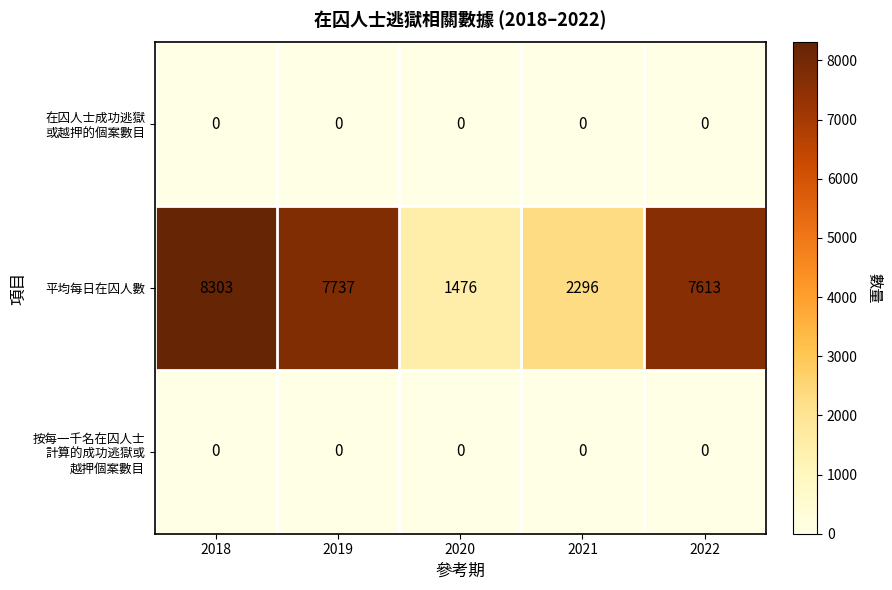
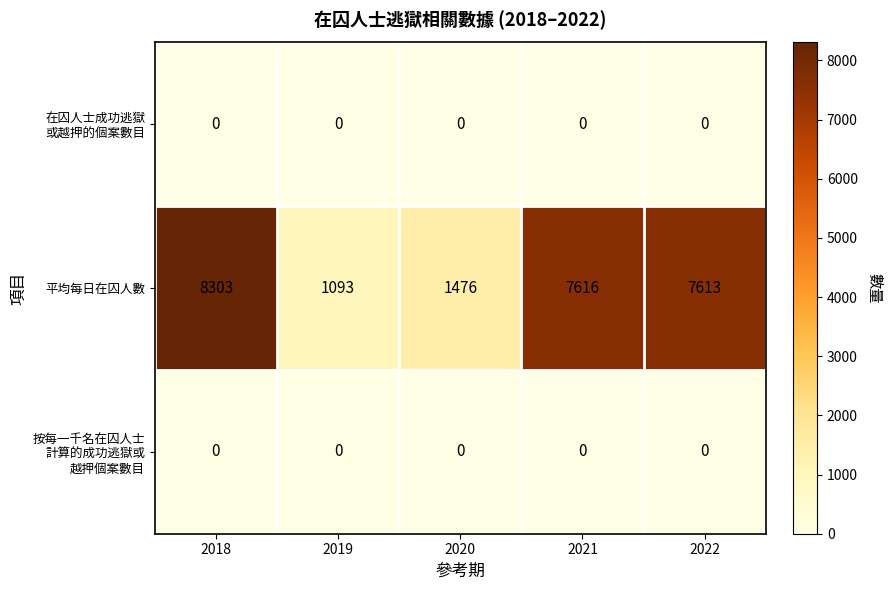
平均每日在囚人數, 2019: 7737 -> 1093
平均每日在囚人數, 2021: 2296 -> 7616
